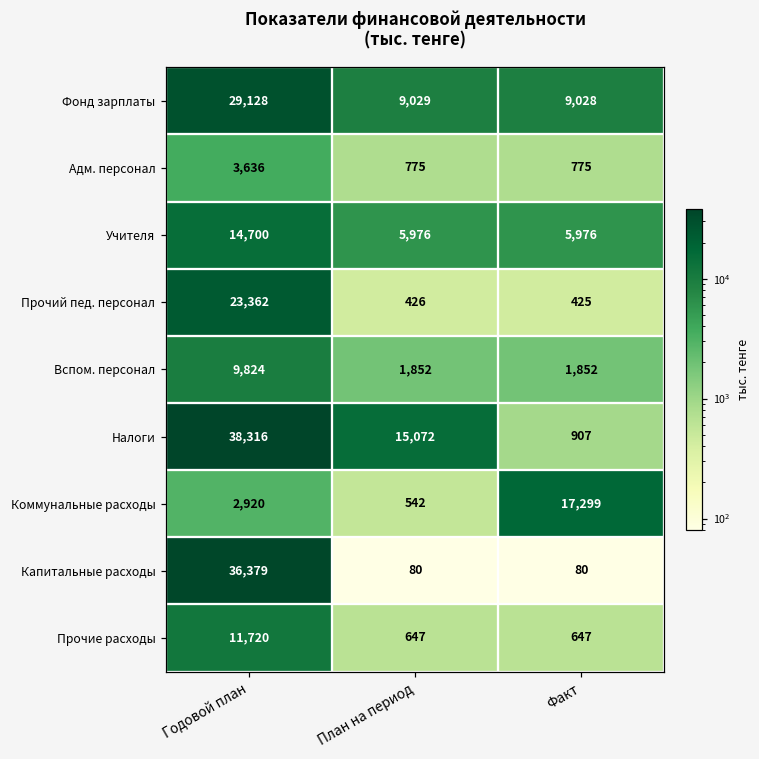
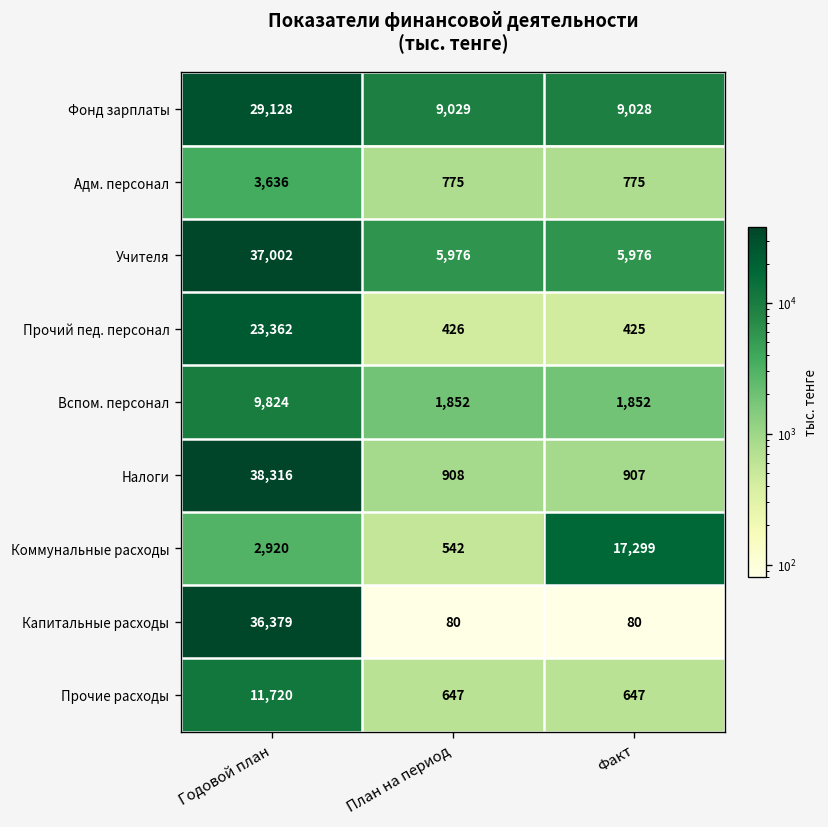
Учителя, Годовой план: 14,700 -> 37,002
Налоги, План на период: 15,072 -> 908
